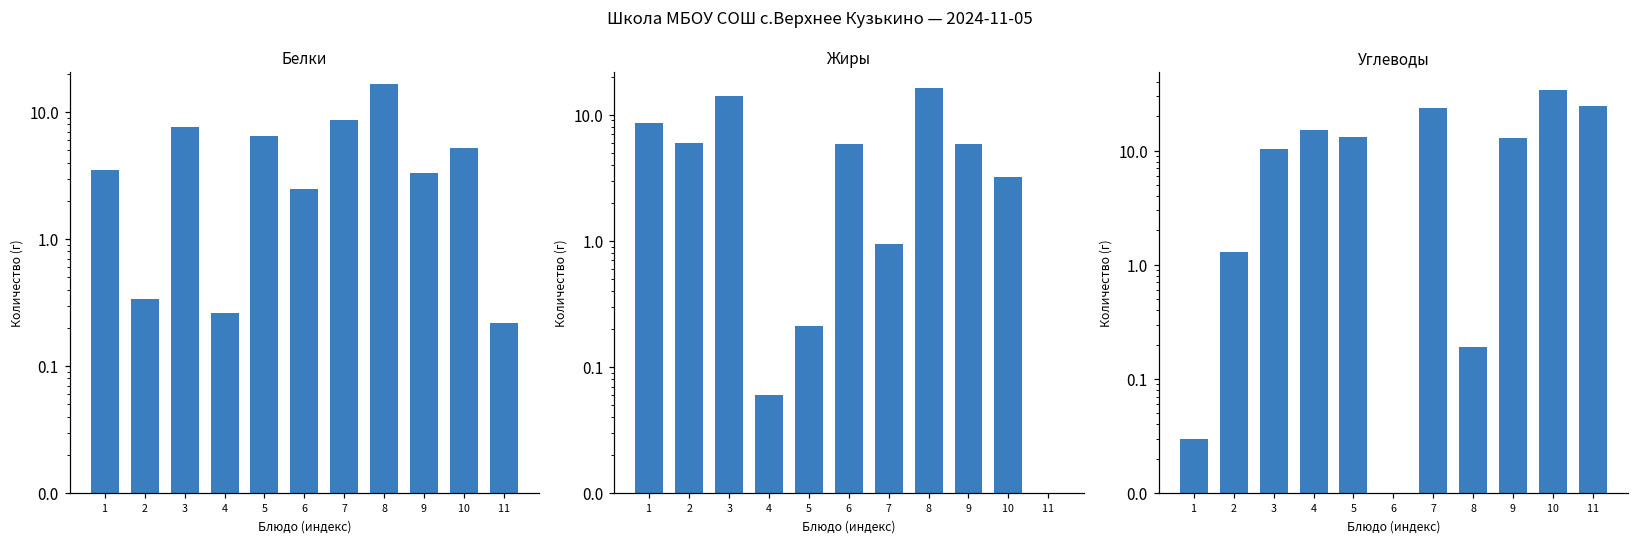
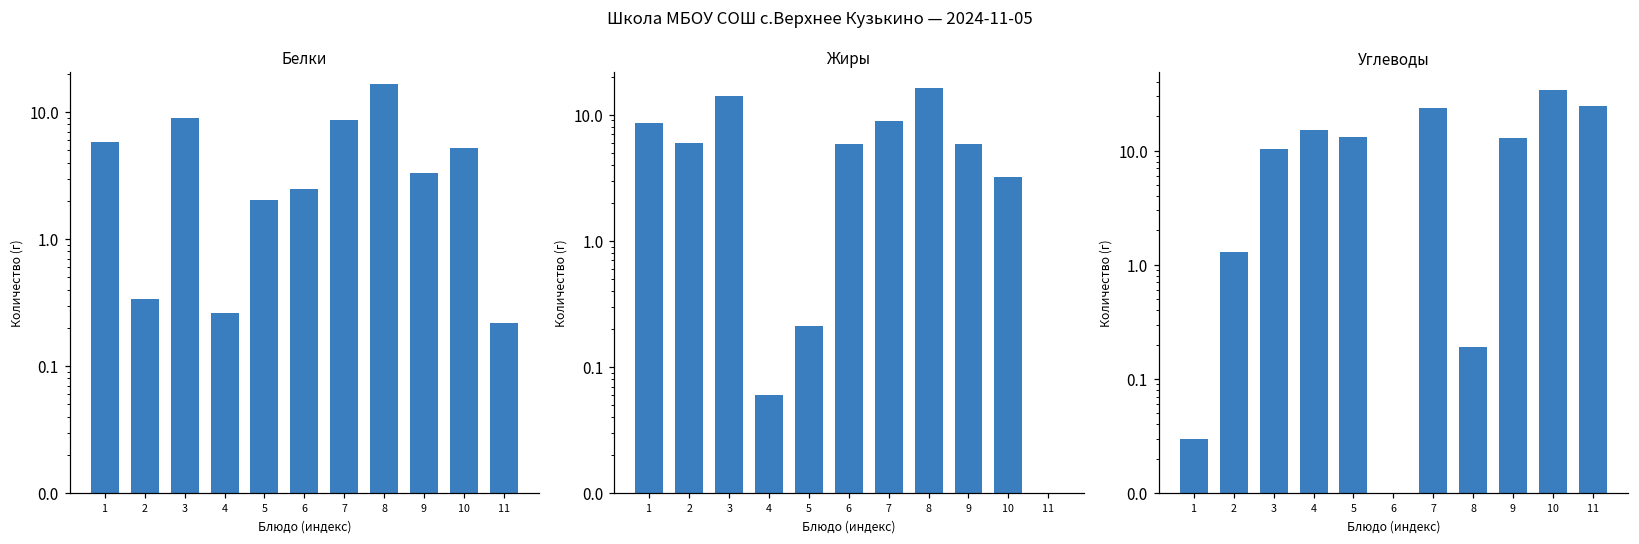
Белки, 1: 3.5 -> 6
Белки, 3: 8 -> 9
Белки, 5: 6 -> 2.0
Жиры, 7: 1.0 -> 9
